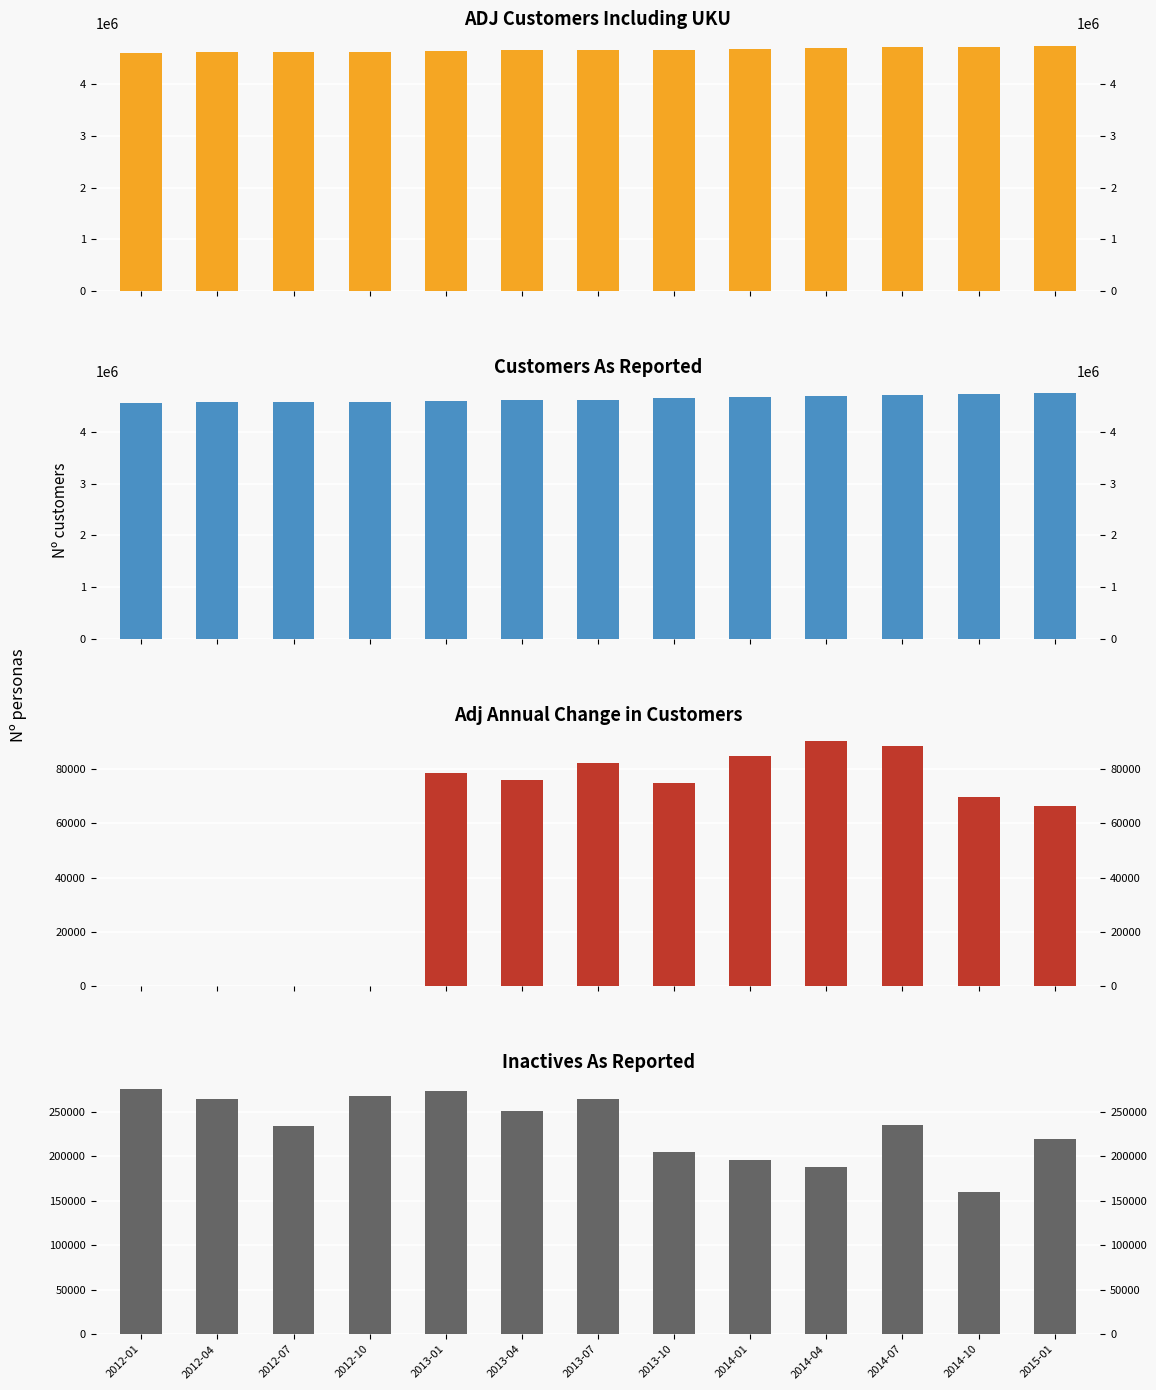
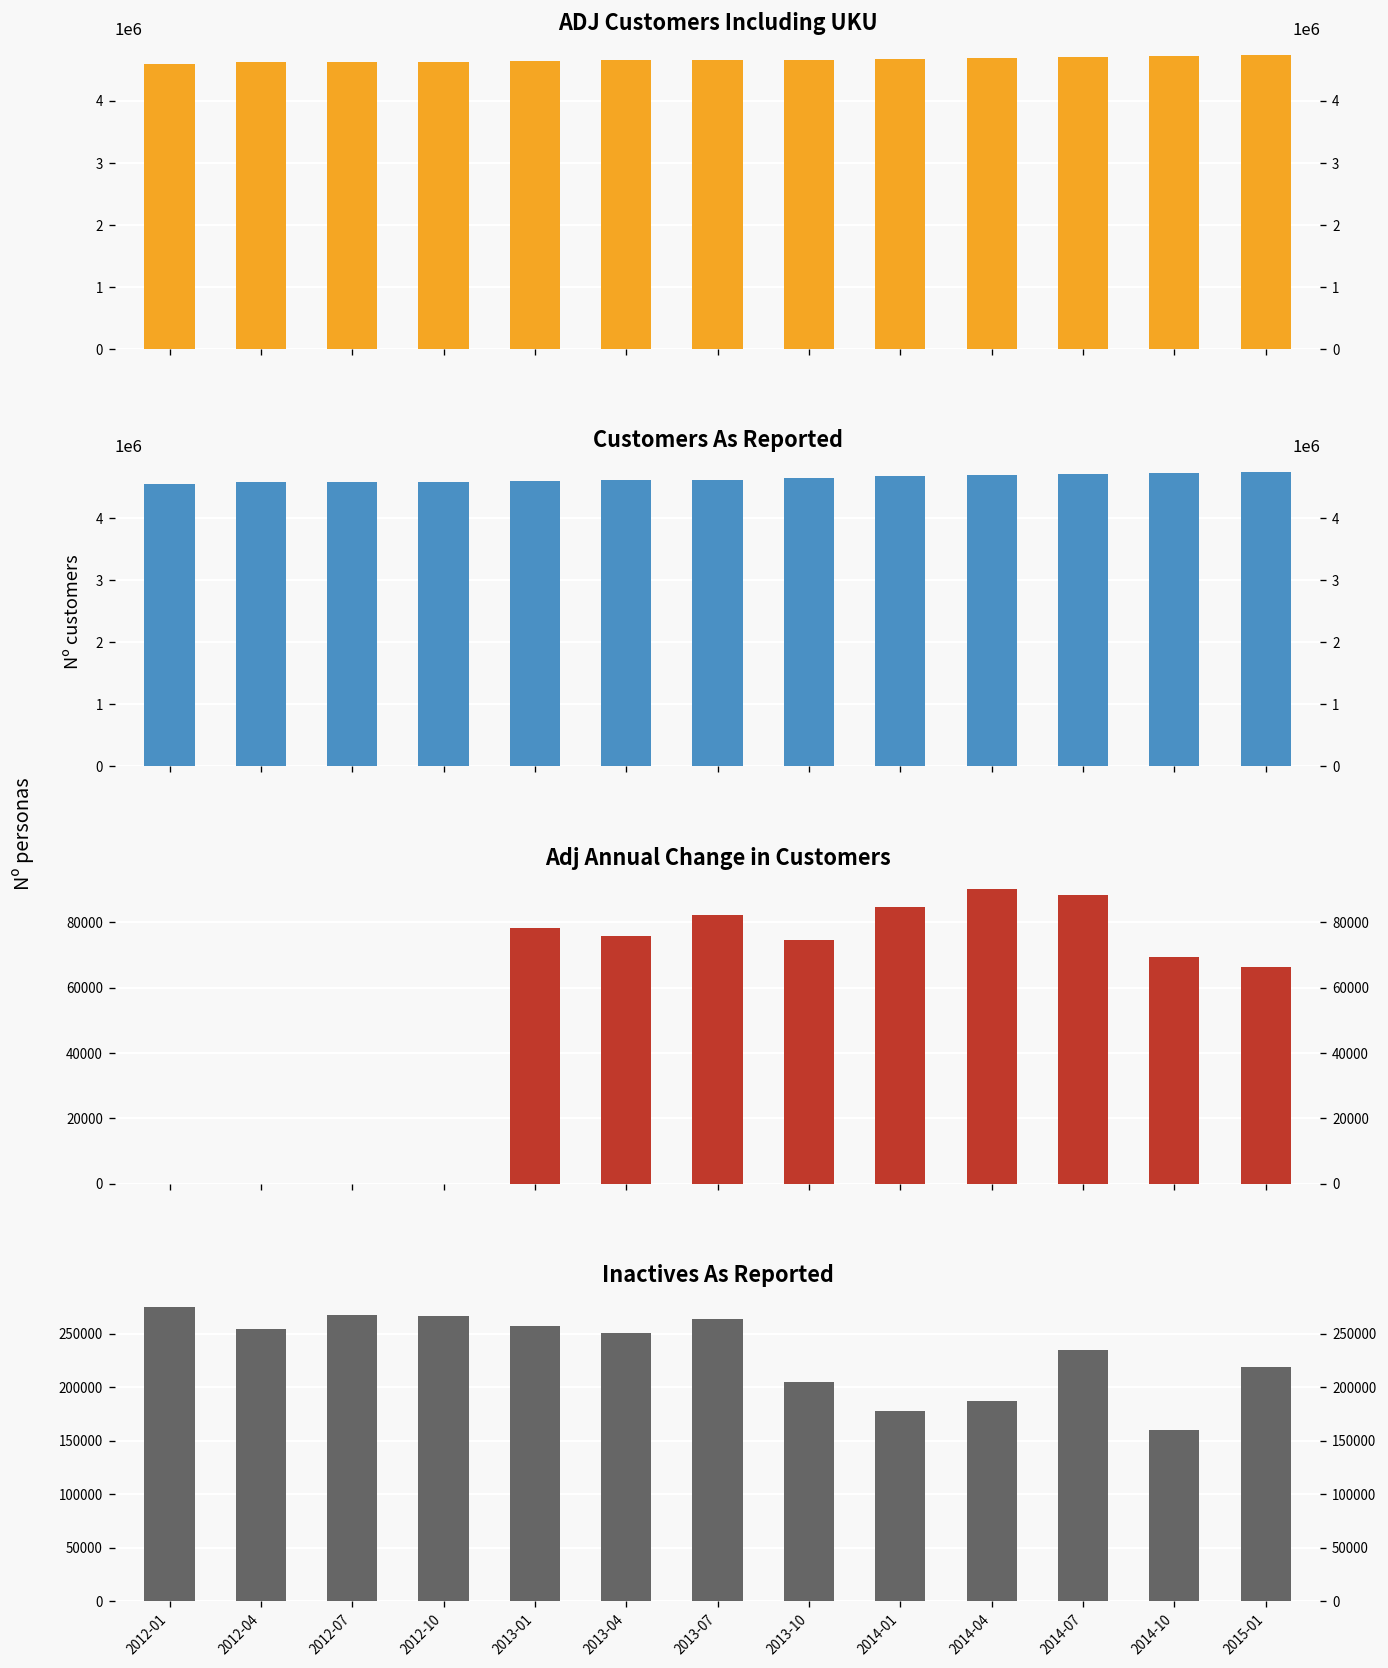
Inactives As Reported, 2012-04: 260000 -> 250000
Inactives As Reported, 2012-07: 230000 -> 270000
Inactives As Reported, 2013-01: 270000 -> 260000
Inactives As Reported, 2014-01: 200000 -> 180000
